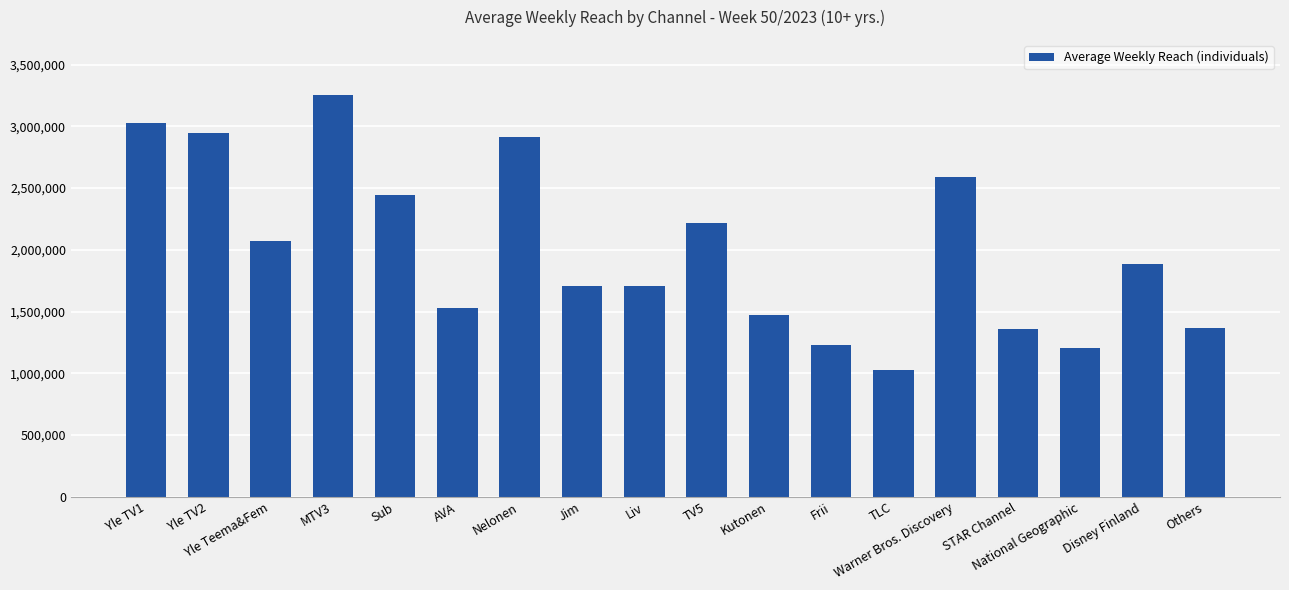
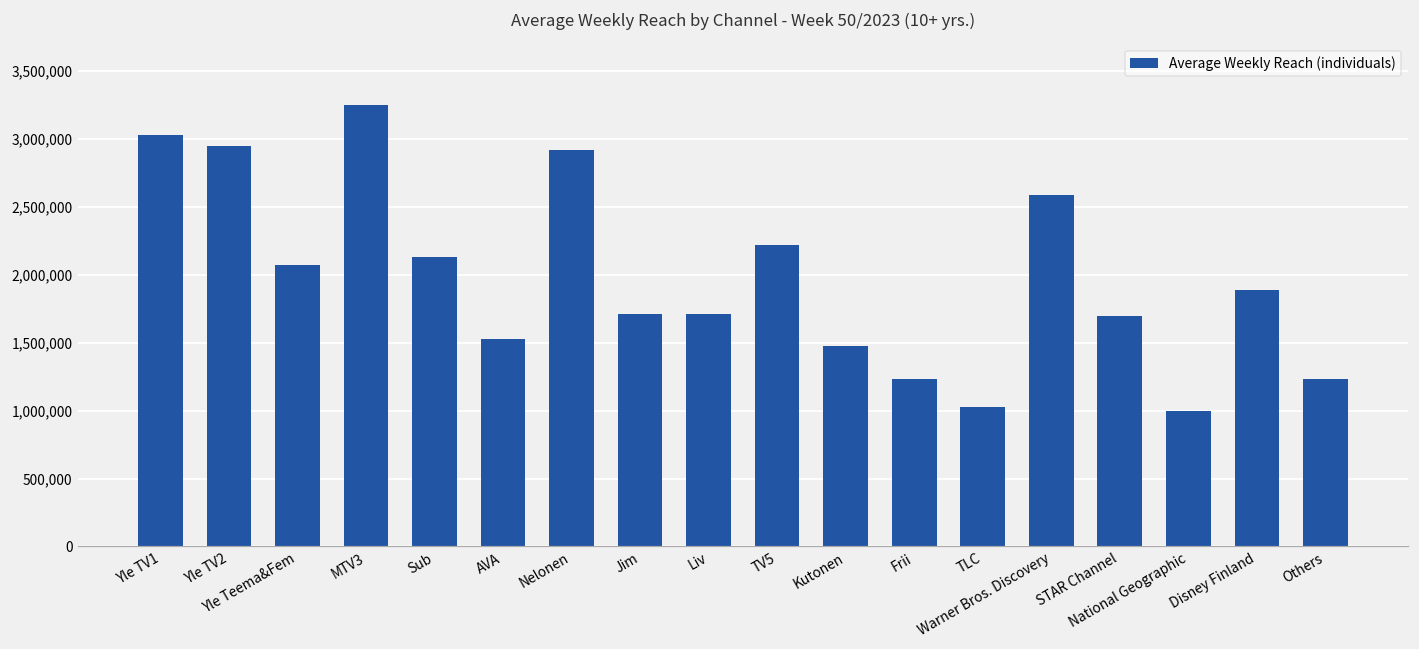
Sub: 2,450,000 -> 2,130,000
STAR Channel: 1,360,000 -> 1,700,000
National Geographic: 1,200,000 -> 1,000,000
Others: 1,370,000 -> 1,230,000
